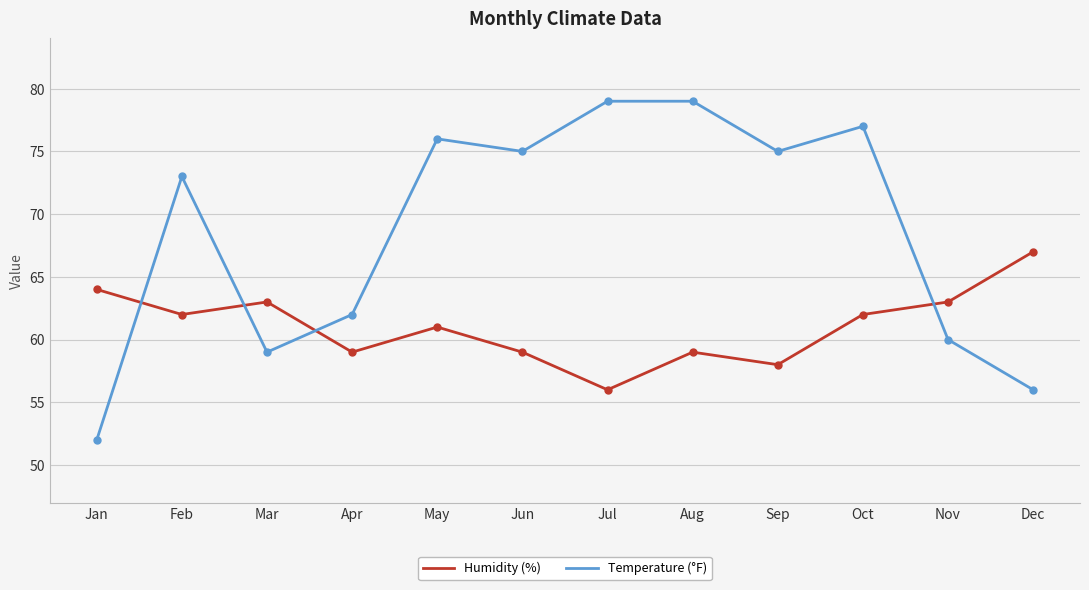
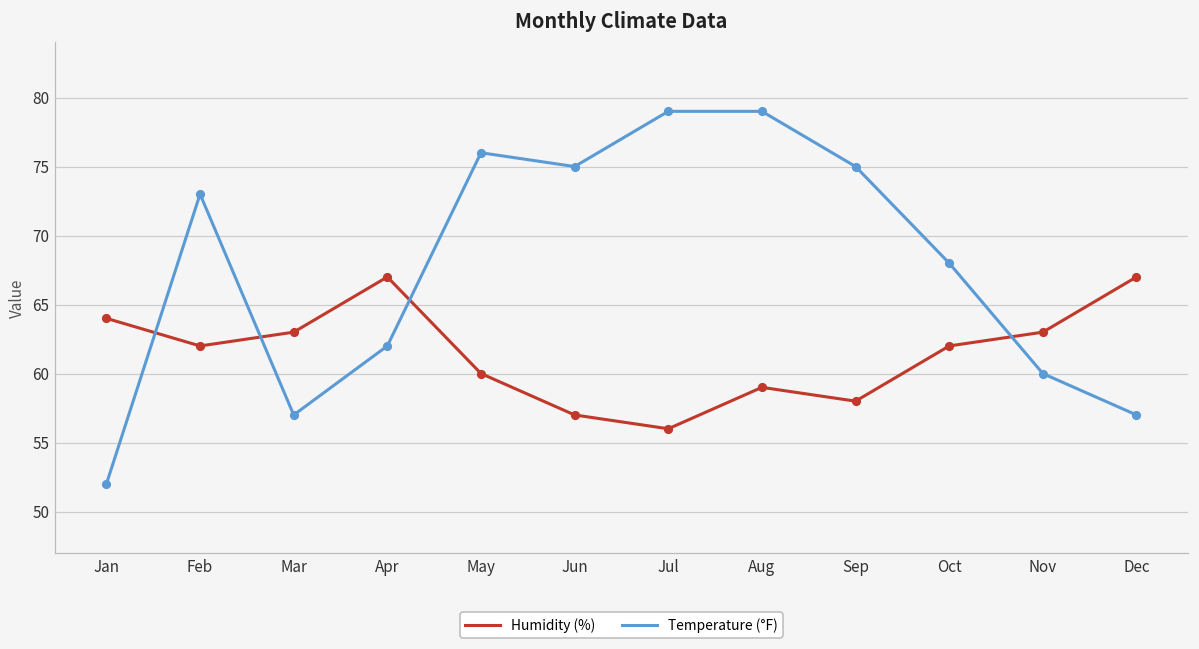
Temperature (°F), Mar: 59 -> 57
Humidity (%), Apr: 59 -> 67
Humidity (%), May: 61 -> 60
Humidity (%), Jun: 59 -> 57
Temperature (°F), Oct: 77 -> 68
Temperature (°F), Dec: 56 -> 57
